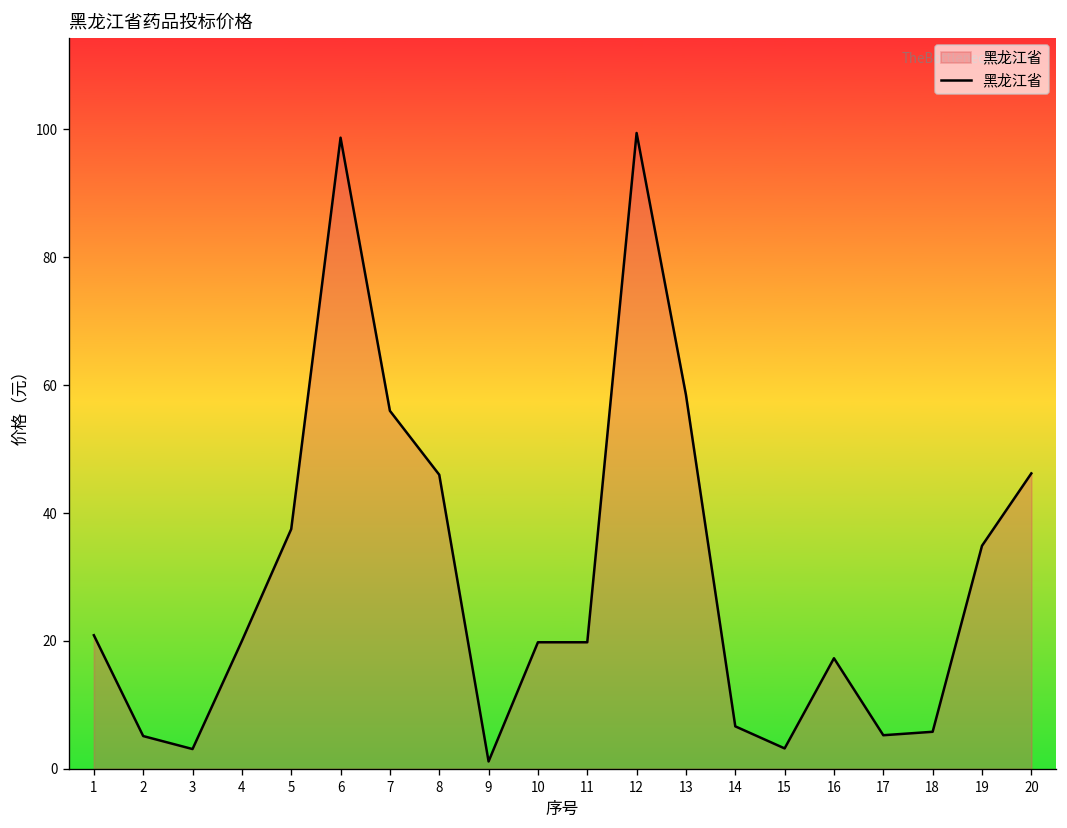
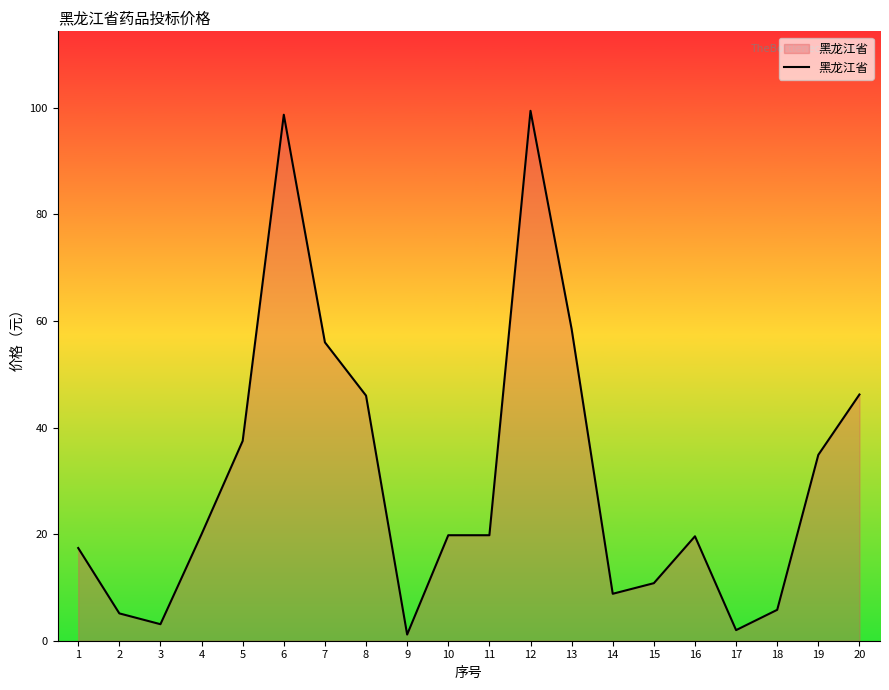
1: 21 -> 17
14: 7 -> 9
15: 3 -> 11
16: 17 -> 20
17: 5 -> 2
